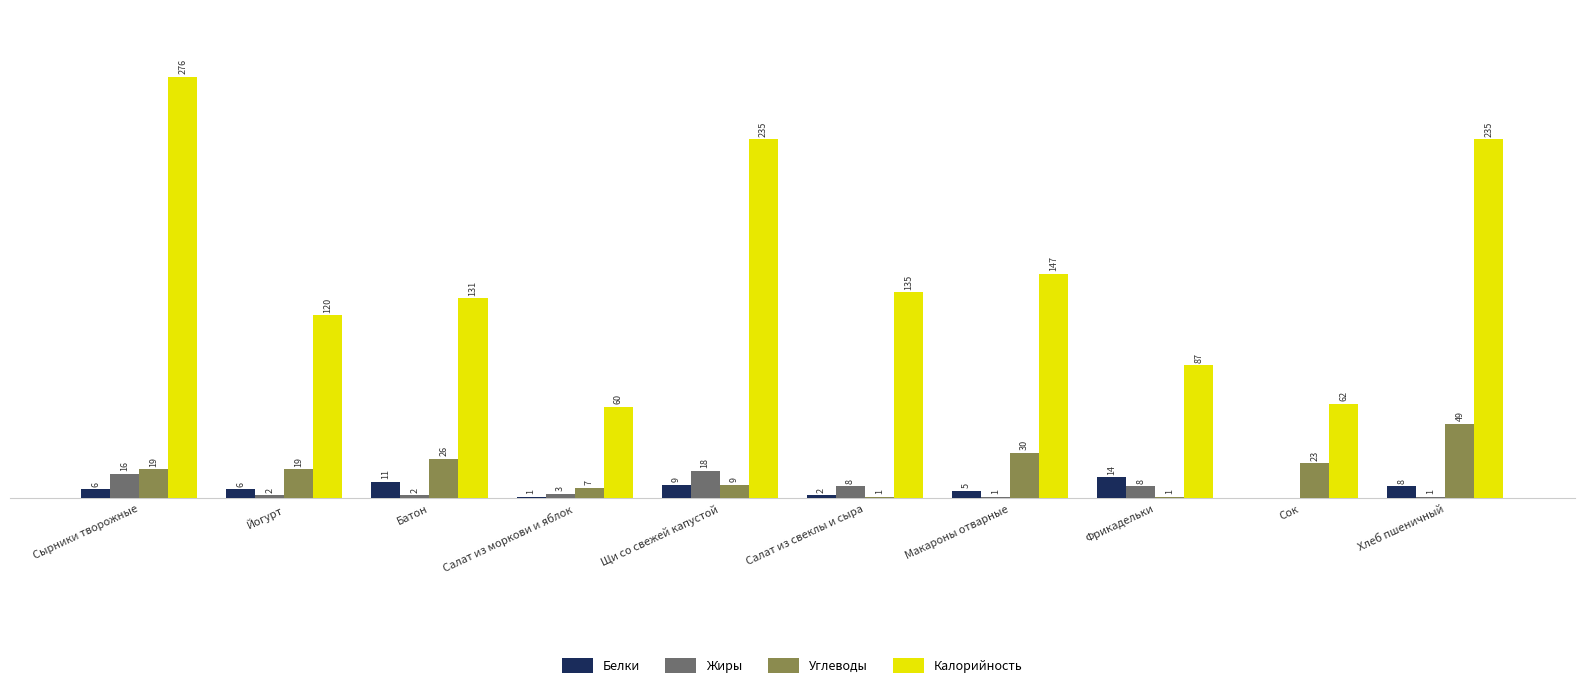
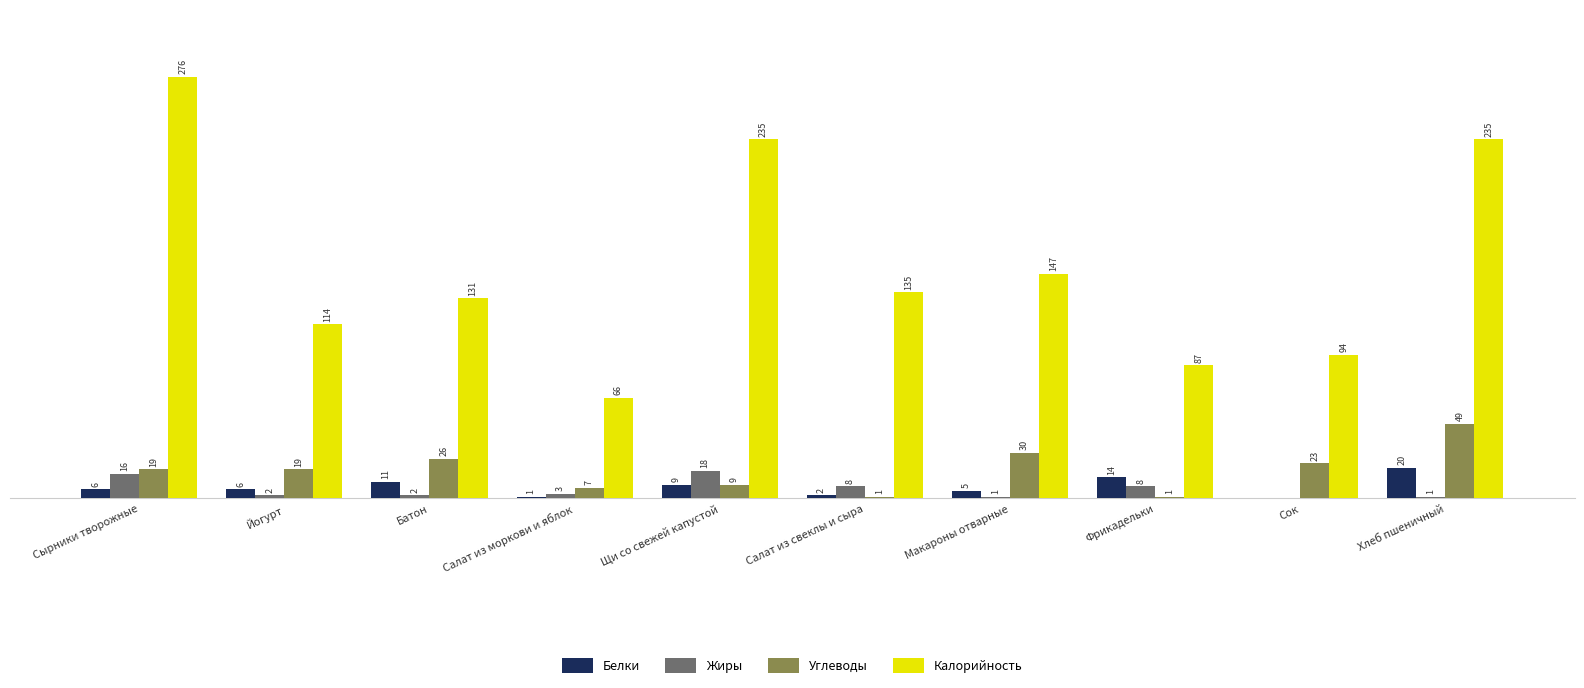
Калорийность, Йогурт: 120 -> 114
Калорийность, Салат из моркови и яблок: 60 -> 66
Калорийность, Сок: 62 -> 94
Белки, Хлеб пшеничный: 8 -> 20
